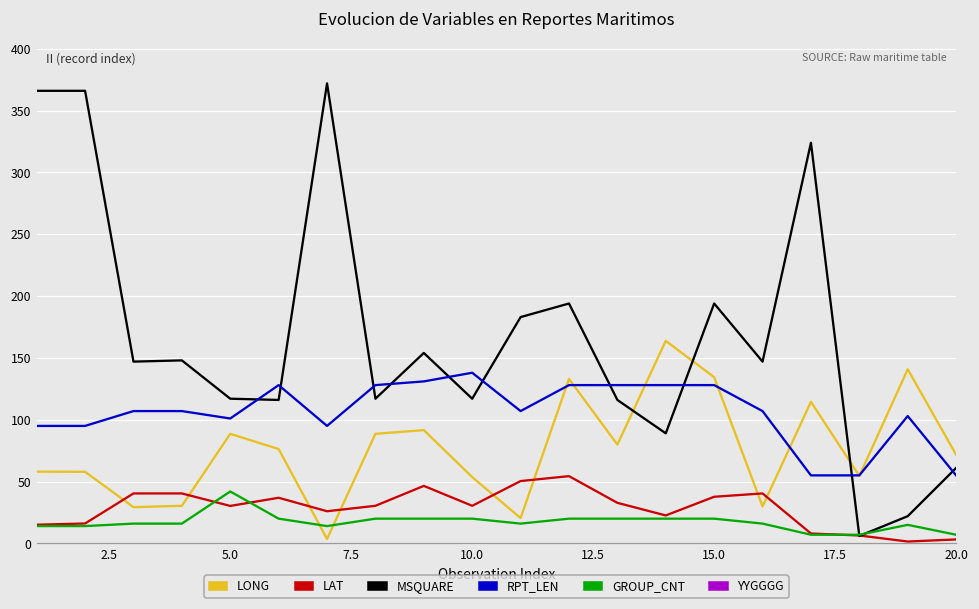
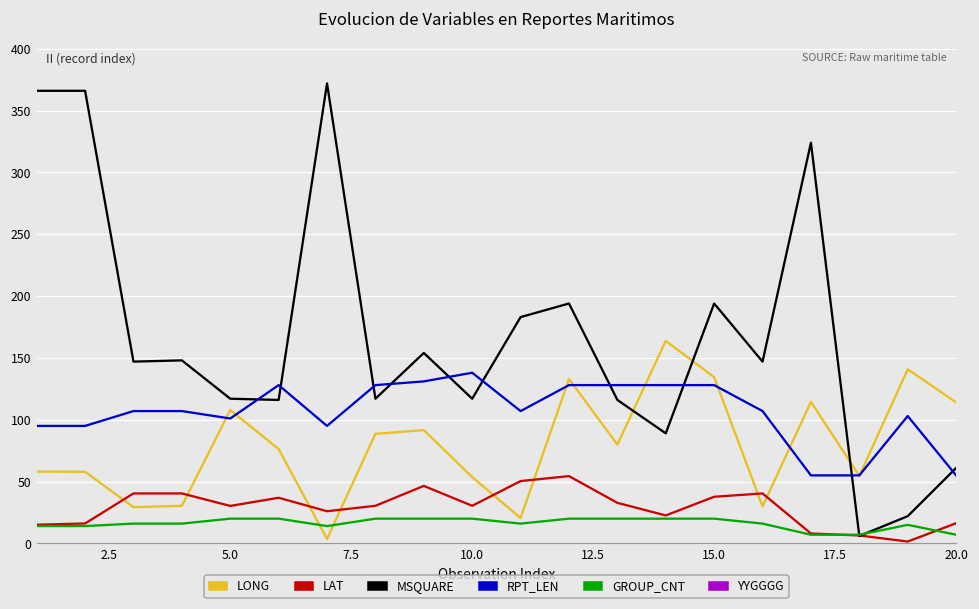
LONG, 5.0: 89 -> 108
GROUP_CNT, 5.0: 42 -> 20
LONG, 20.0: 72 -> 114
LAT, 20.0: 3 -> 16
